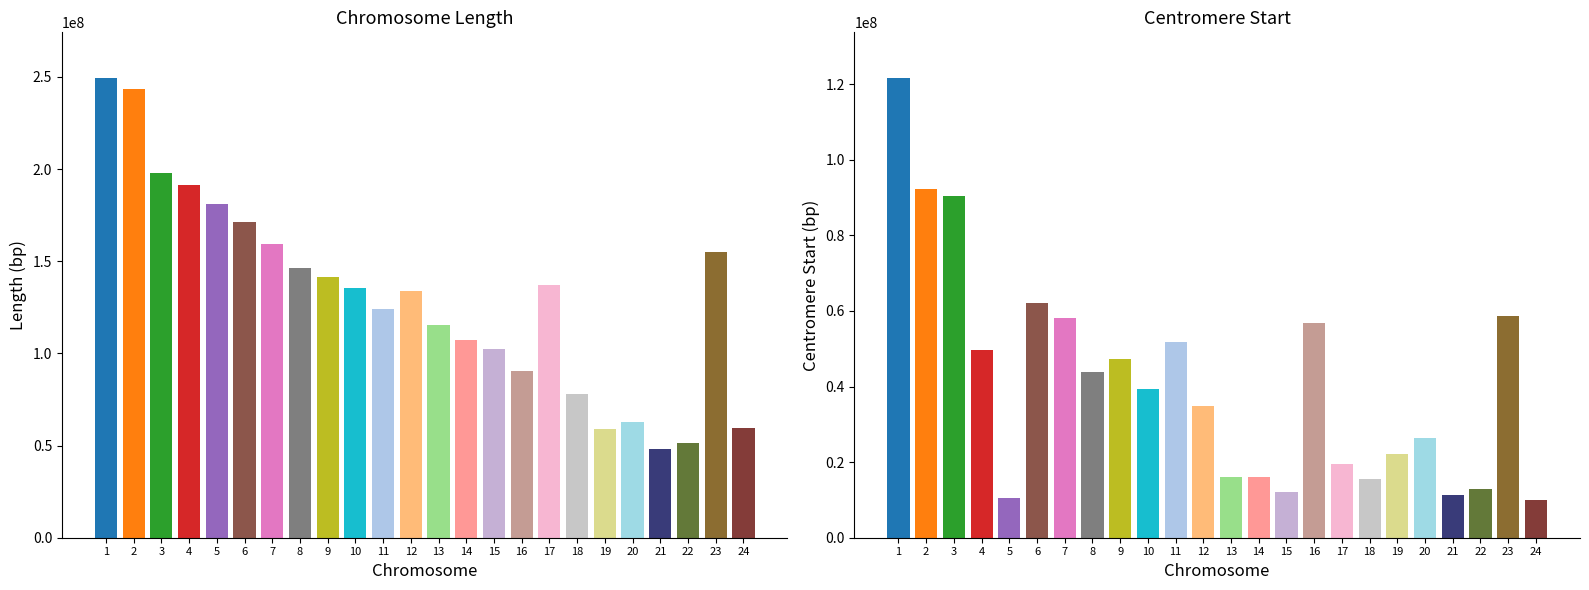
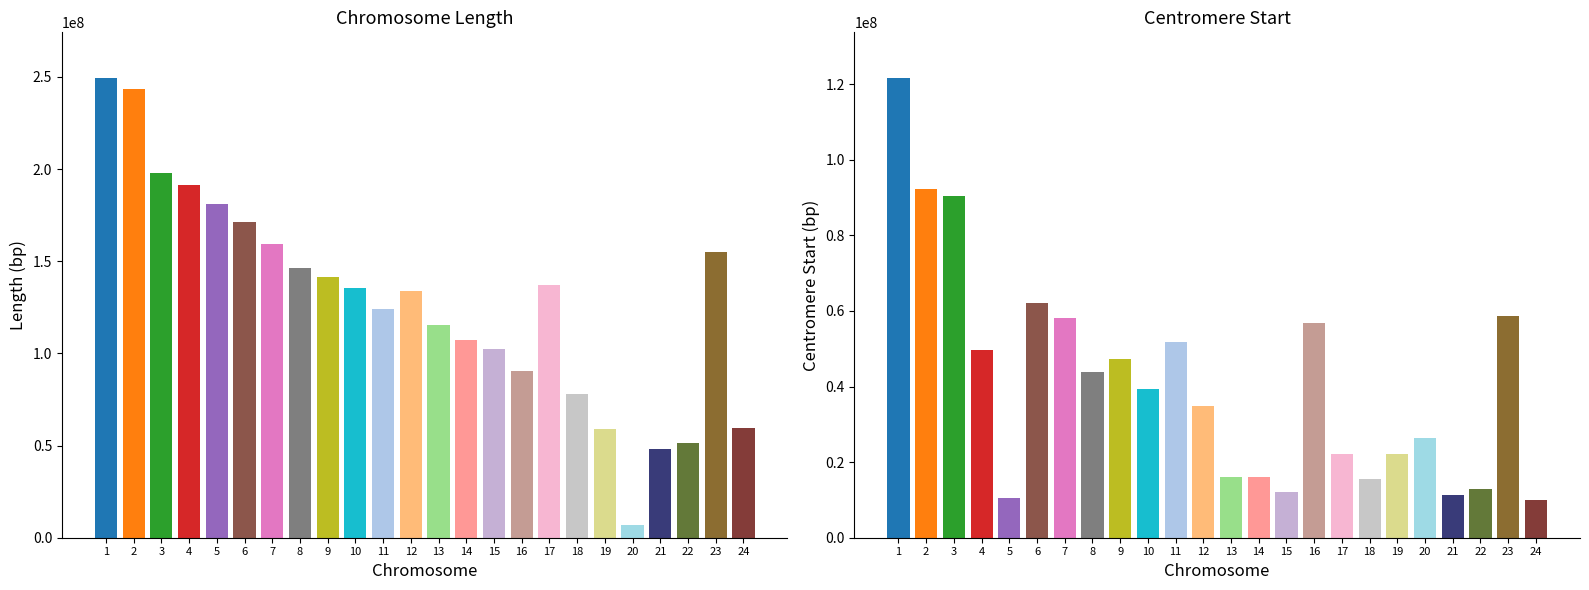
Chromosome Length, 20: 63000000 -> 7000000
Centromere Start, 17: 20000000 -> 22000000
